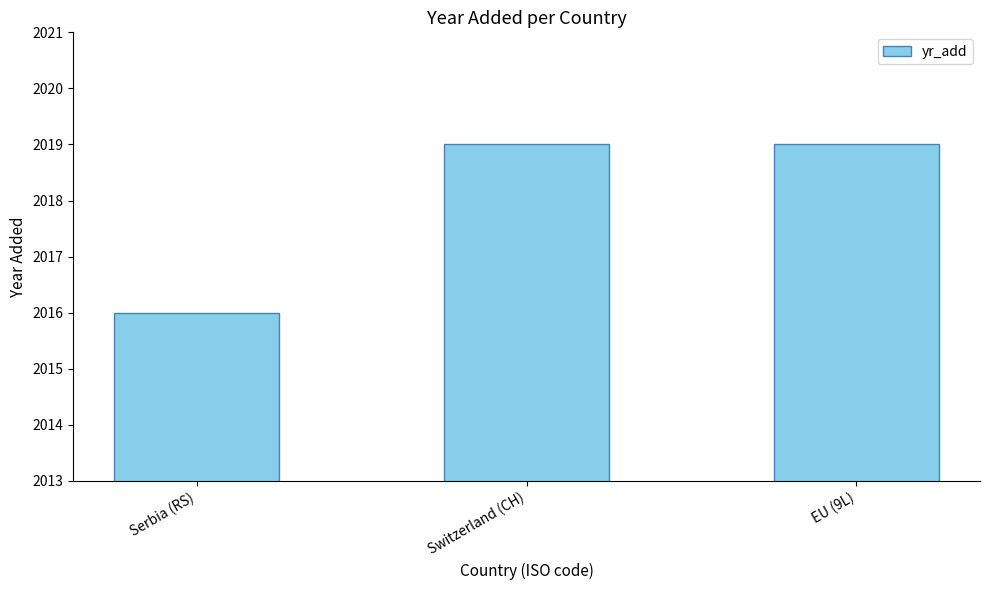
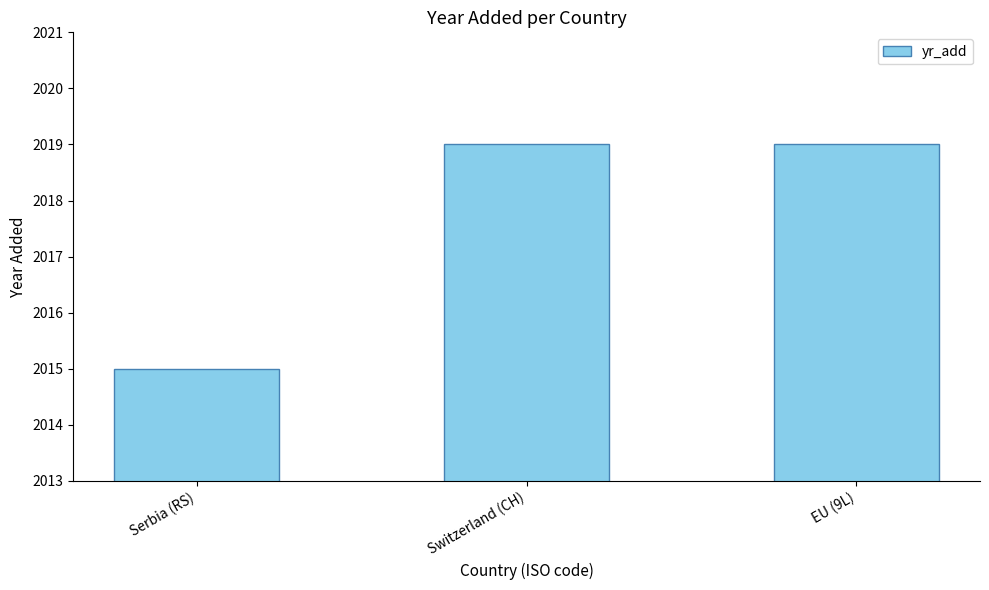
Serbia (RS): 2016 -> 2015
